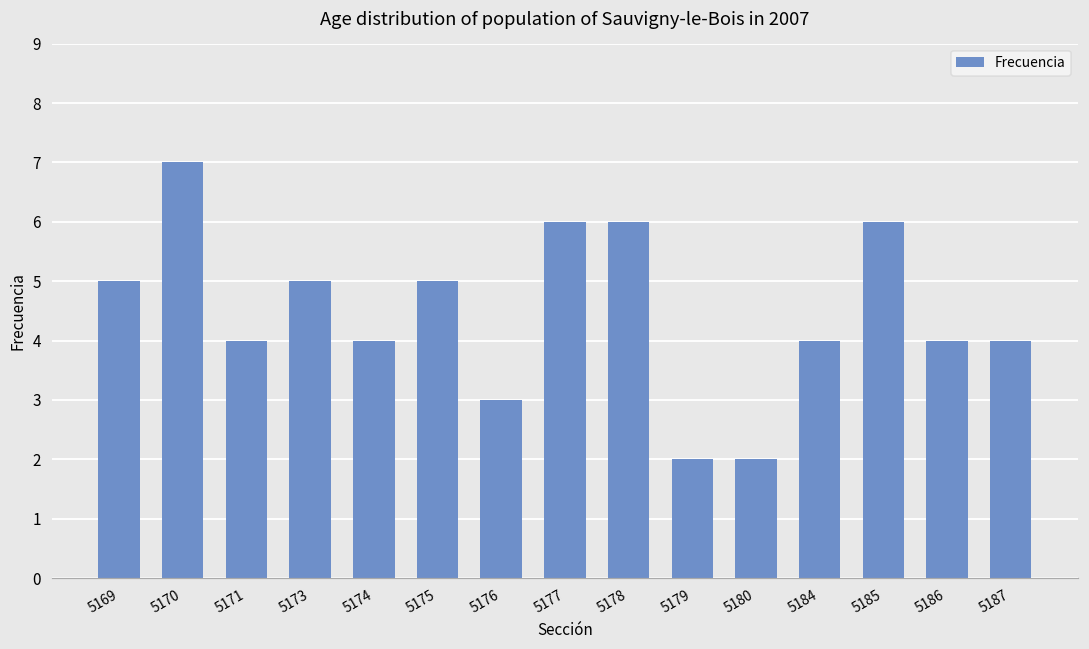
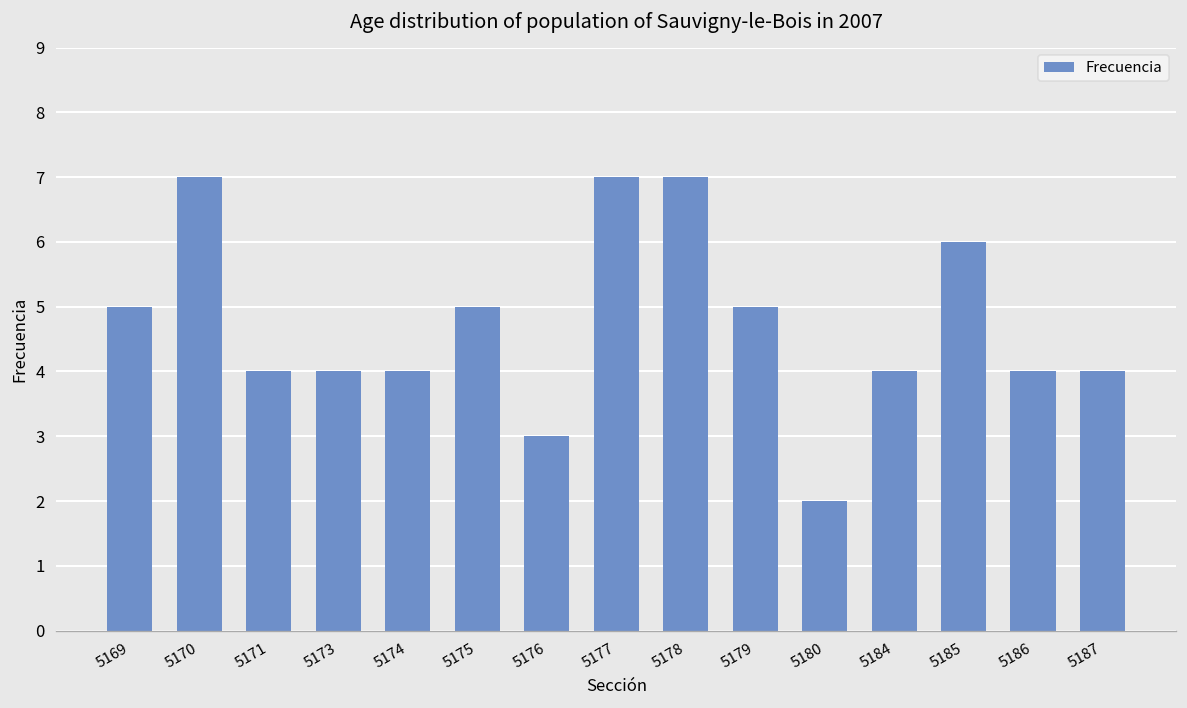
5173: 5 -> 4
5177: 6 -> 7
5178: 6 -> 7
5179: 2 -> 5
